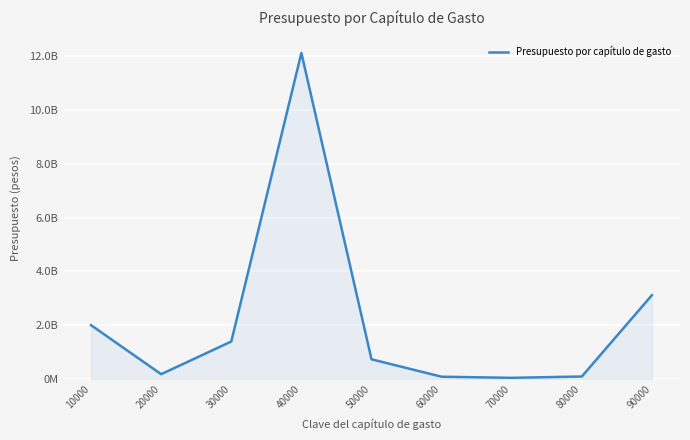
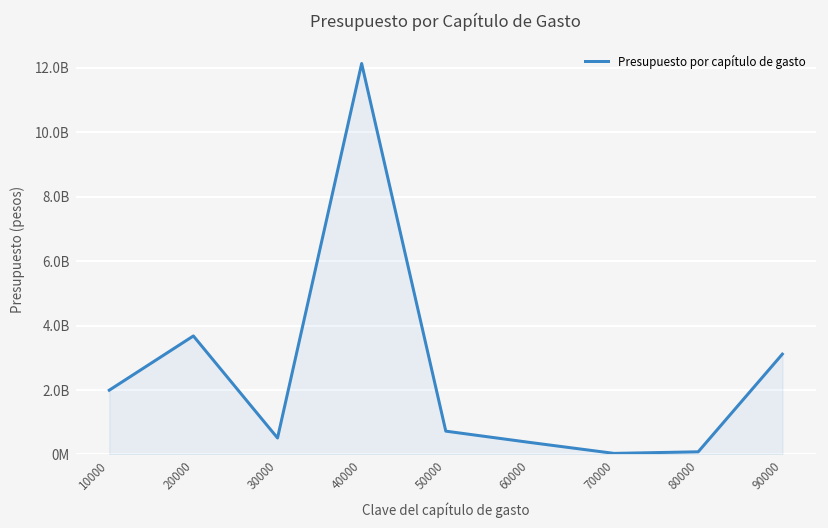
20000: 200000000 -> 3700000000
30000: 1400000000 -> 500000000
60000: 100000000 -> 400000000
